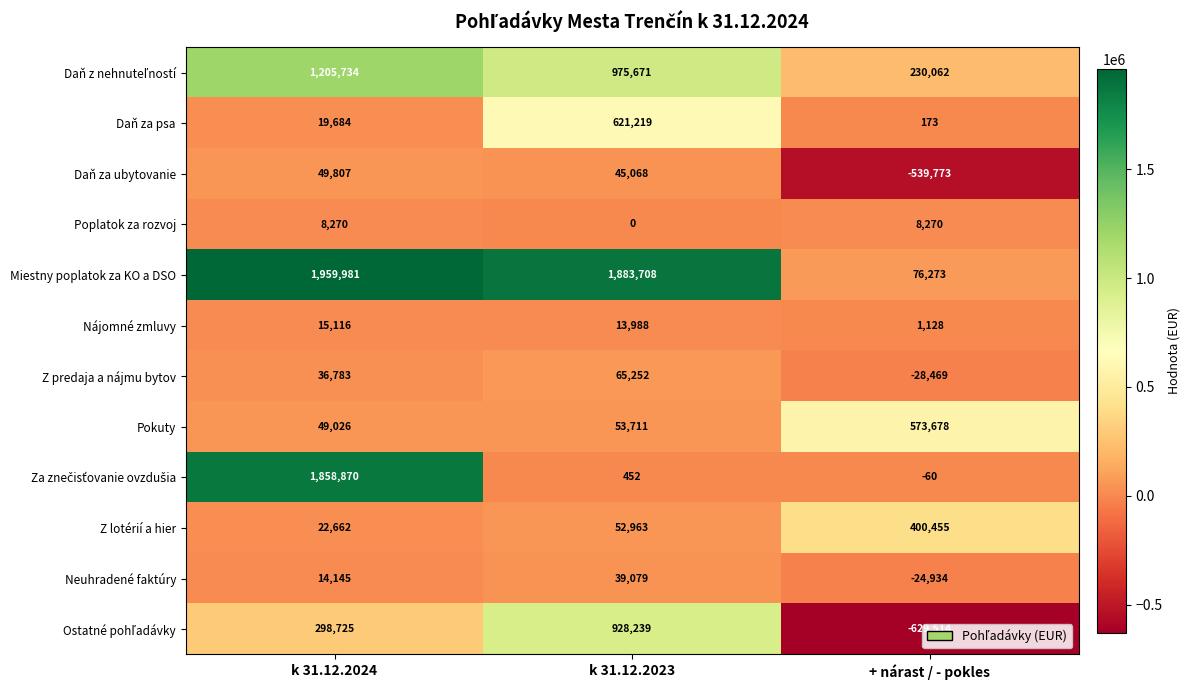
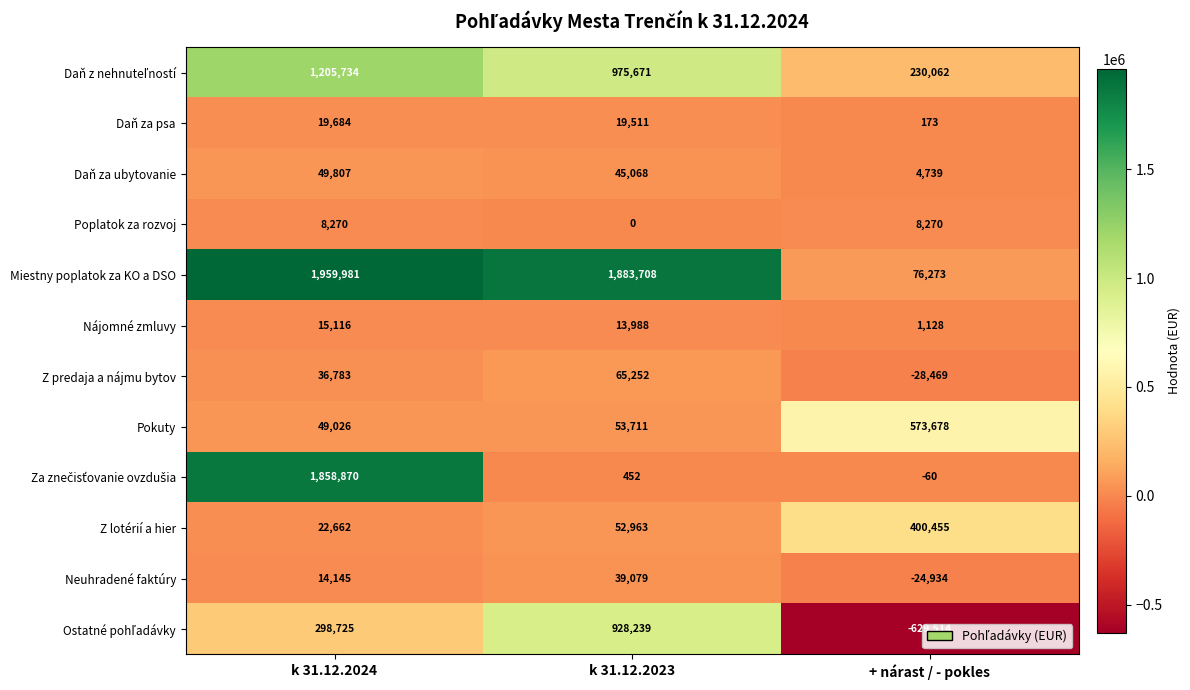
Daň za psa, k 31.12.2023: 621,219 -> 19,511
Daň za ubytovanie, + nárast / - pokles: -539,773 -> 4,739
